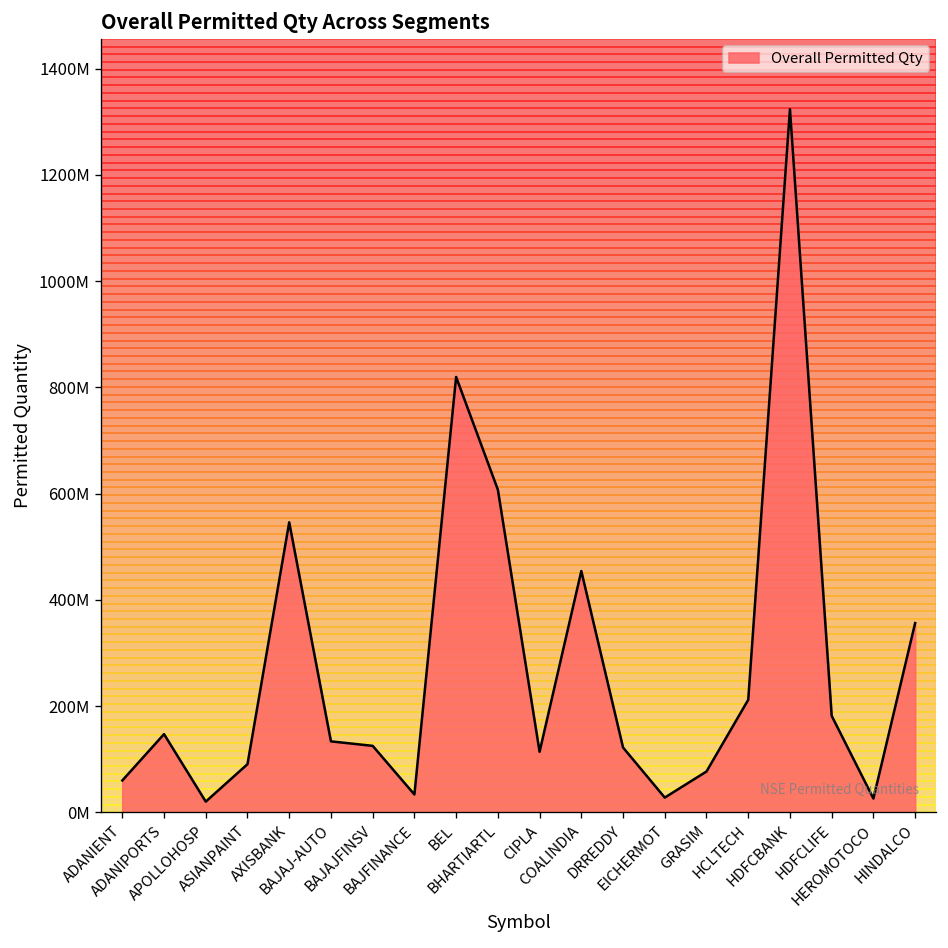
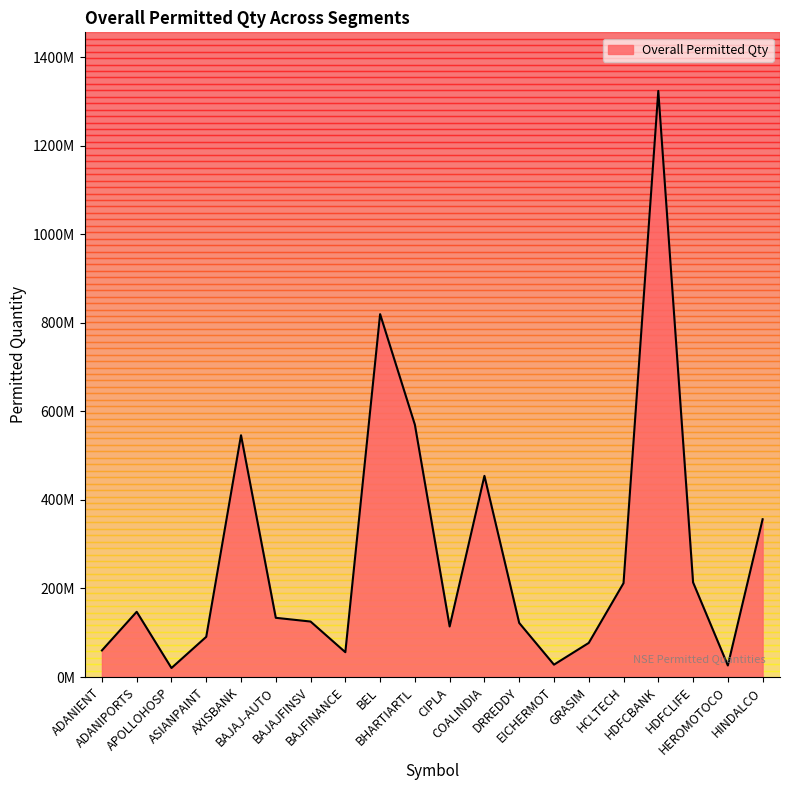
BAJFINANCE: 30000000 -> 60000000
BHARTIARTL: 610000000 -> 570000000
HDFCLIFE: 180000000 -> 210000000
